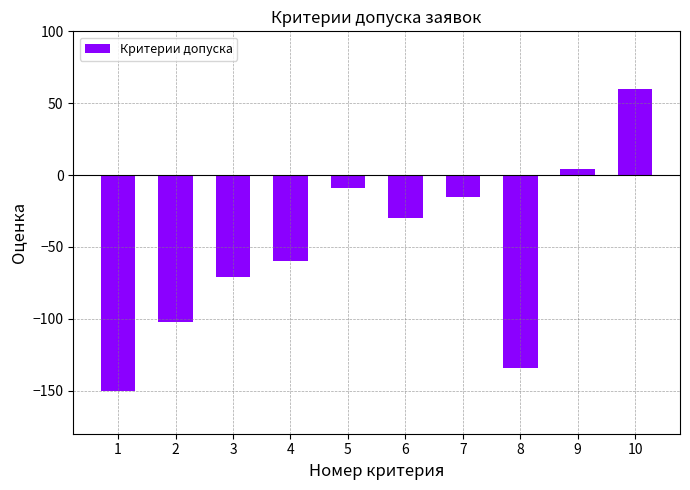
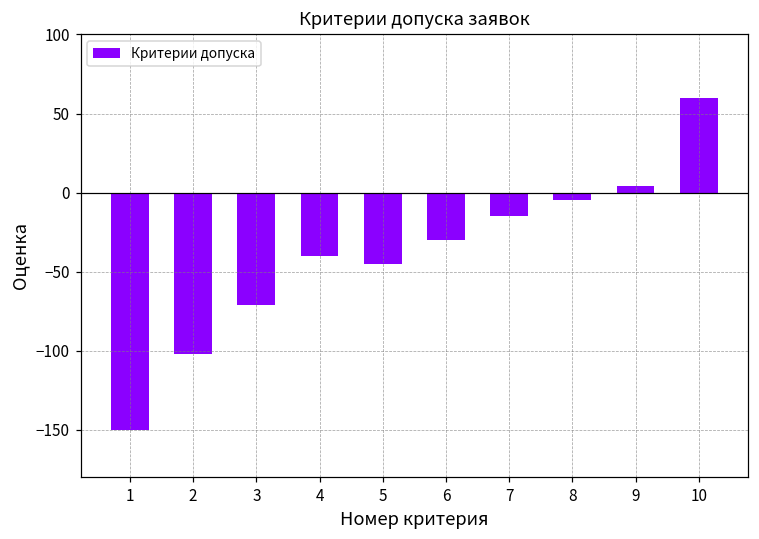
4: -60 -> -40
5: -9 -> -45
8: -134 -> -5
